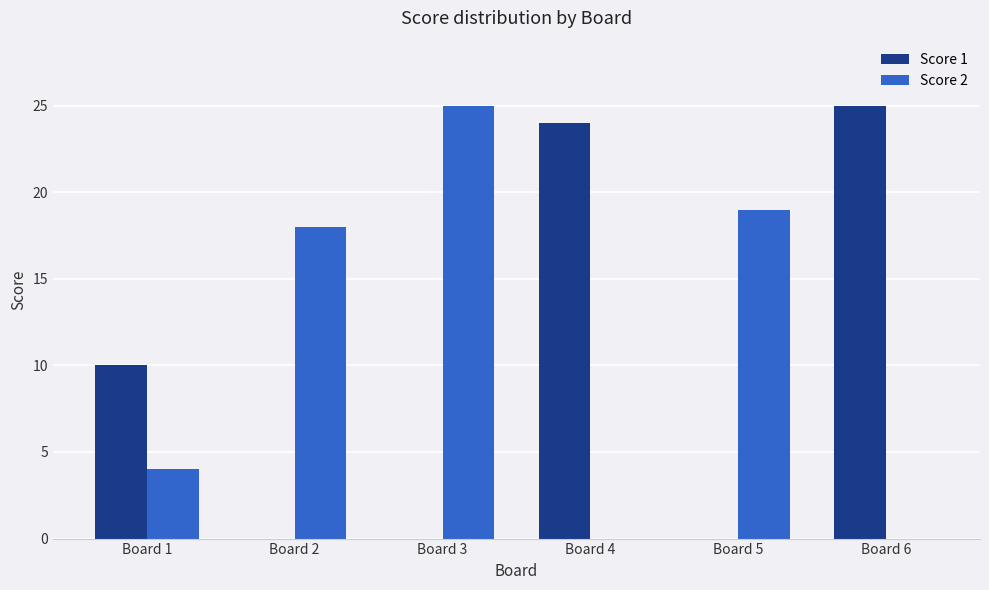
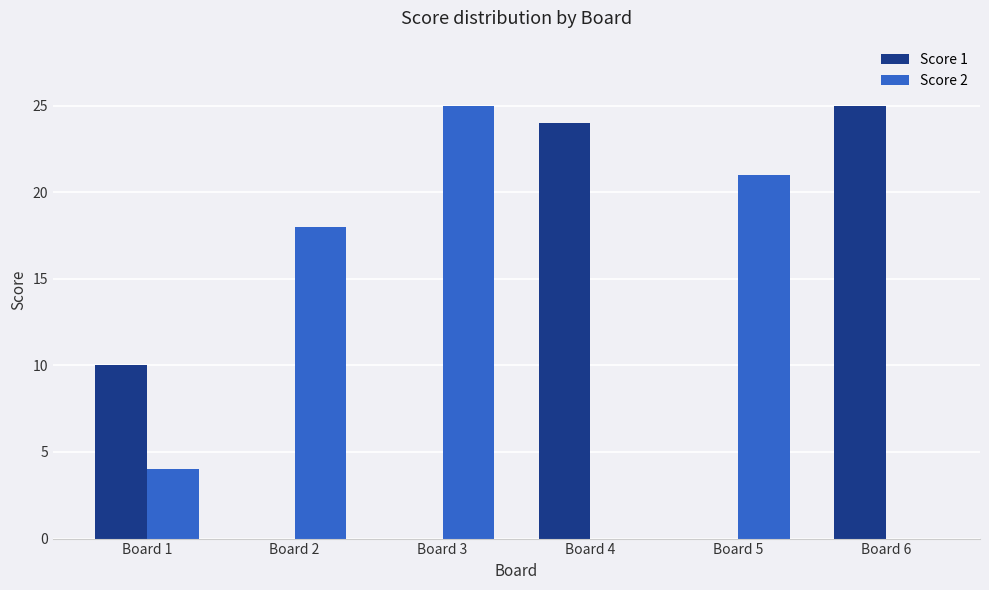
Score 2, Board 5: 19 -> 21
